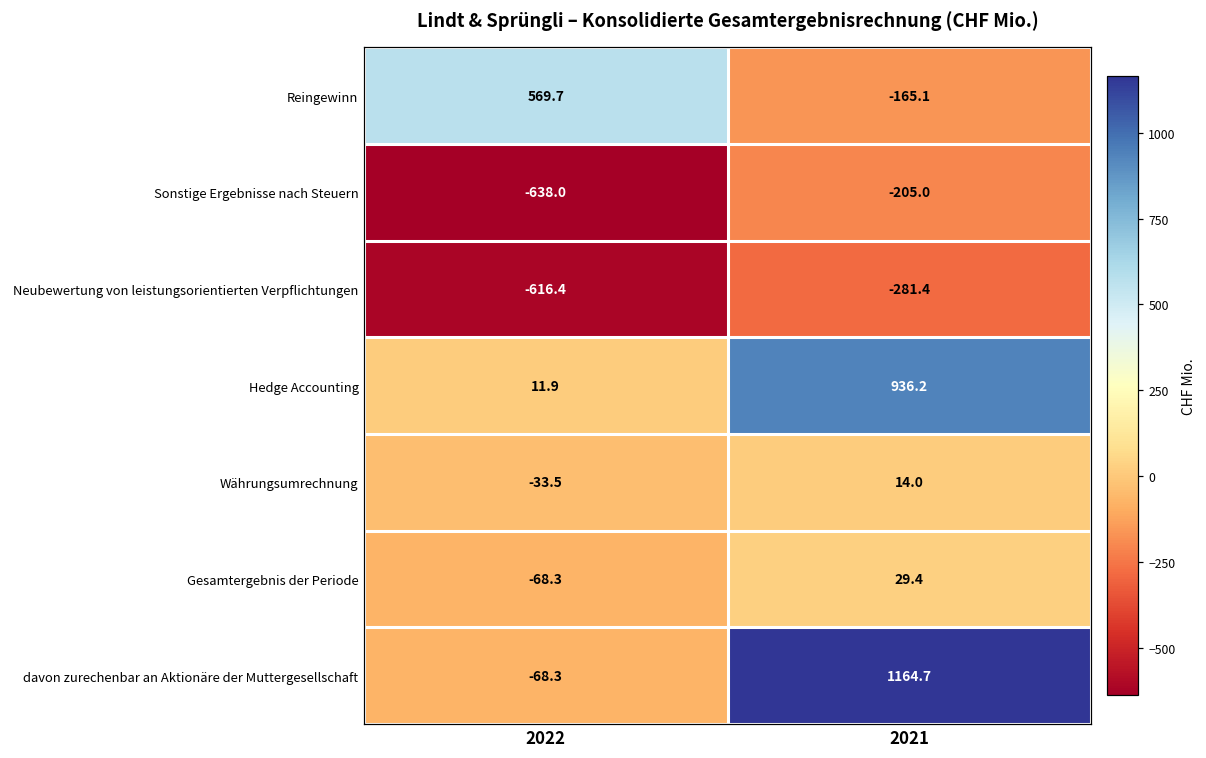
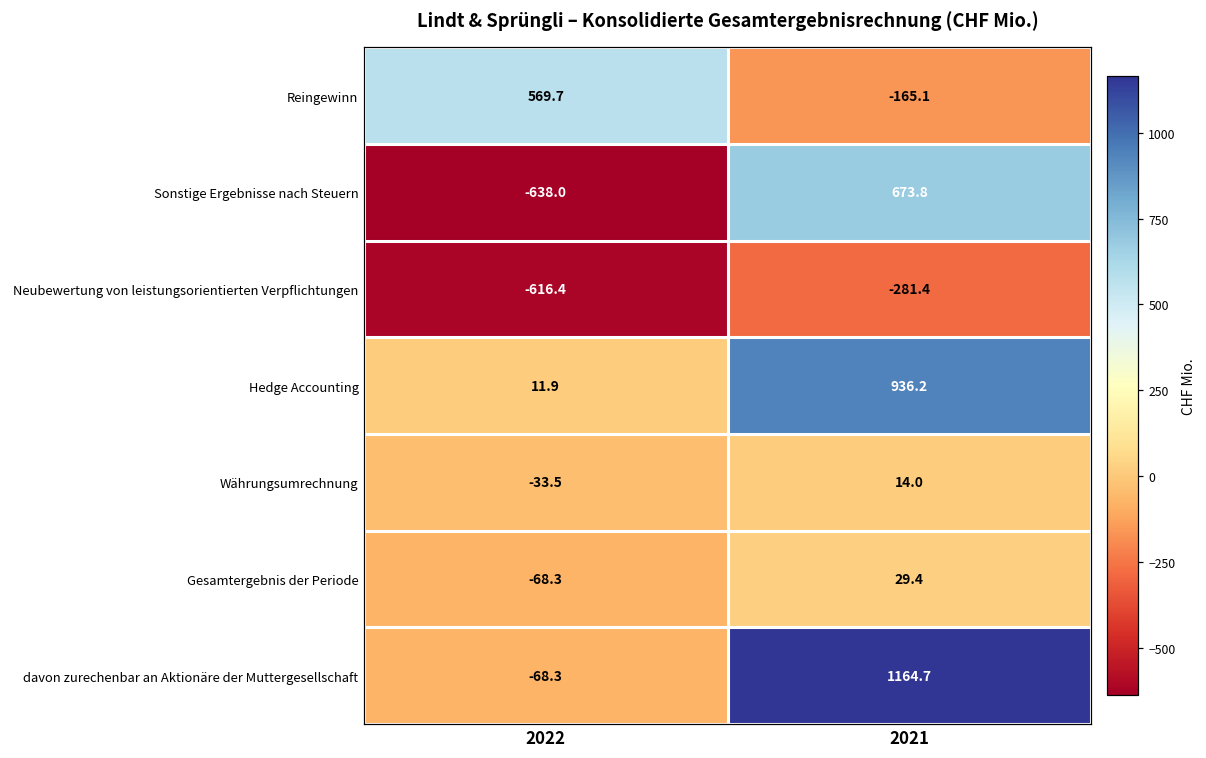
Sonstige Ergebnisse nach Steuern, 2021: -205.0 -> 673.8
